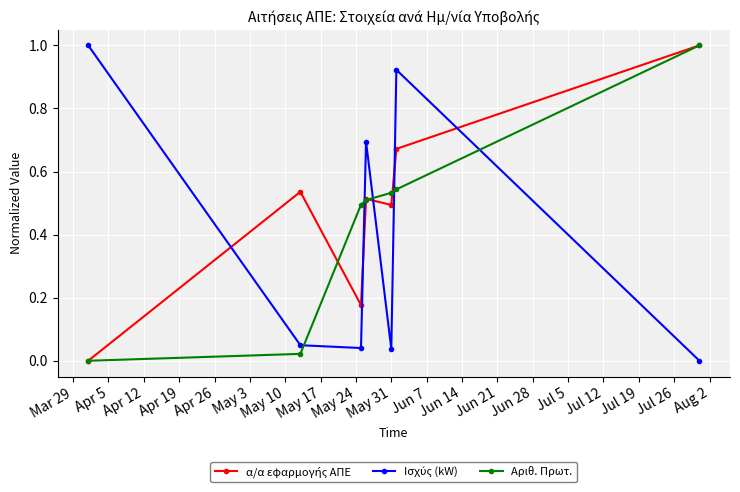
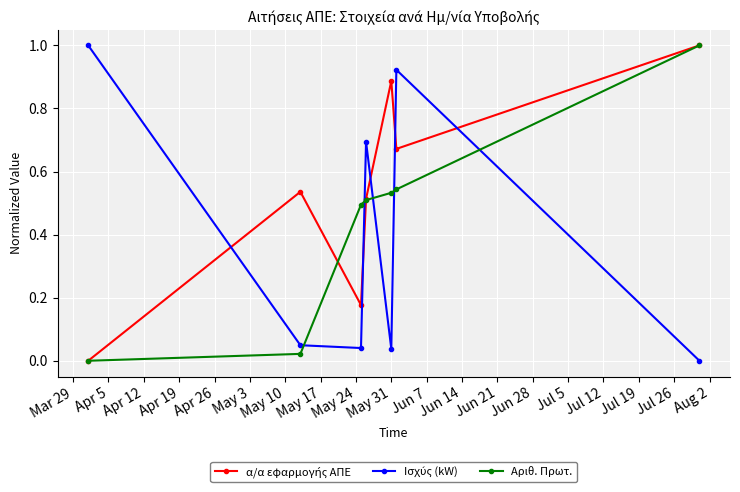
α/α εφαρμογής ΑΠΕ, May 31: 0.49 -> 0.89
